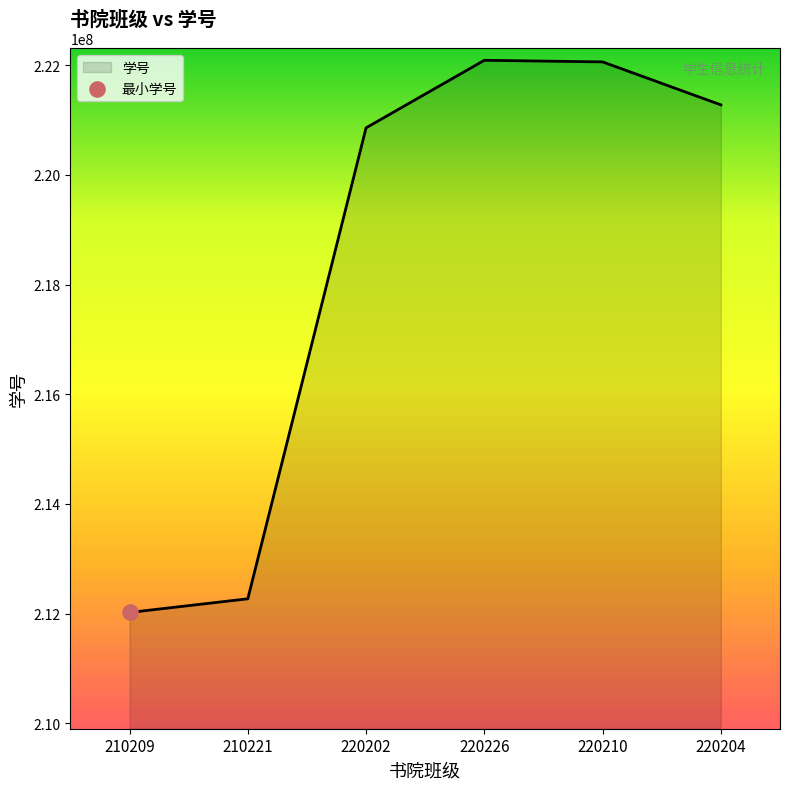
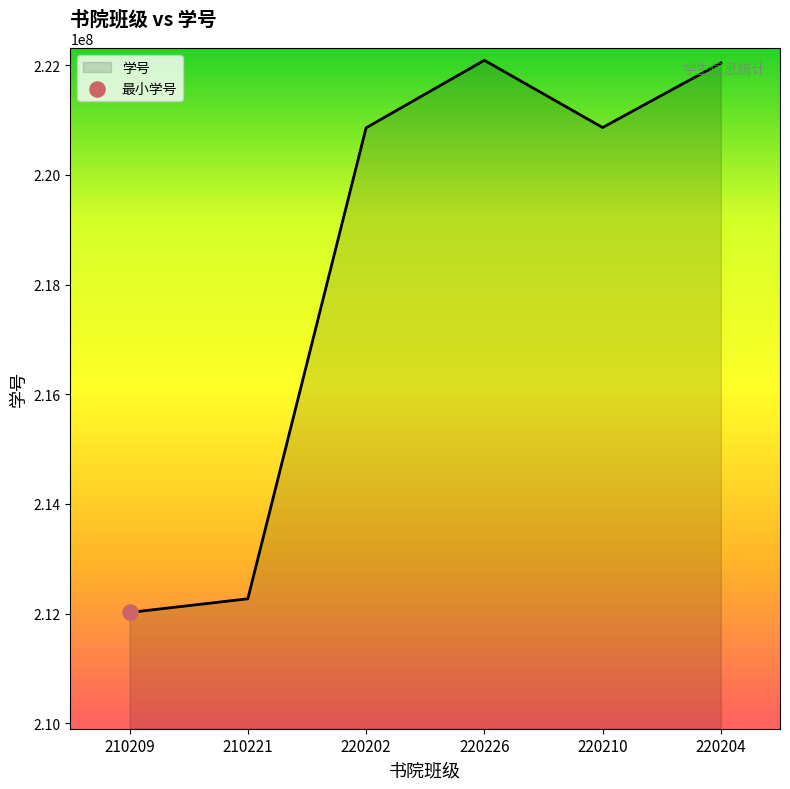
学号, 220210: 222100000 -> 220900000
学号, 220204: 221300000 -> 222000000
